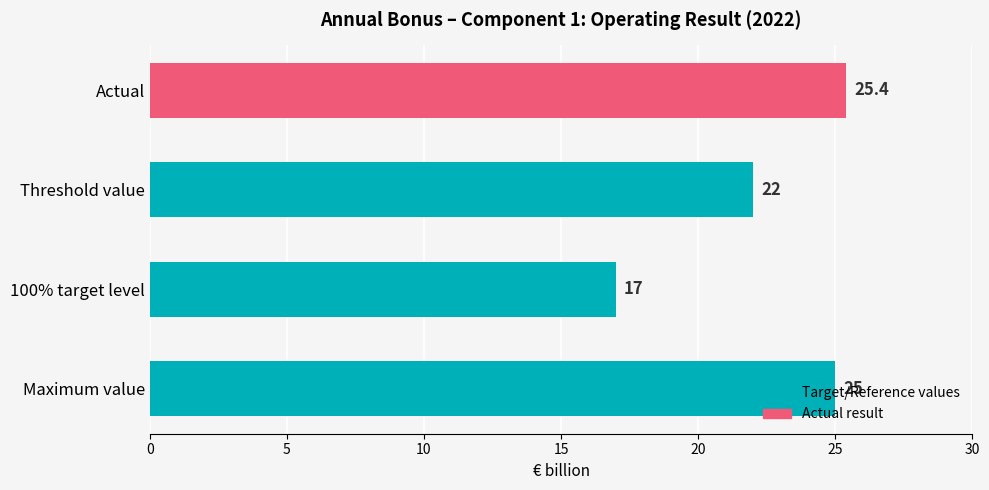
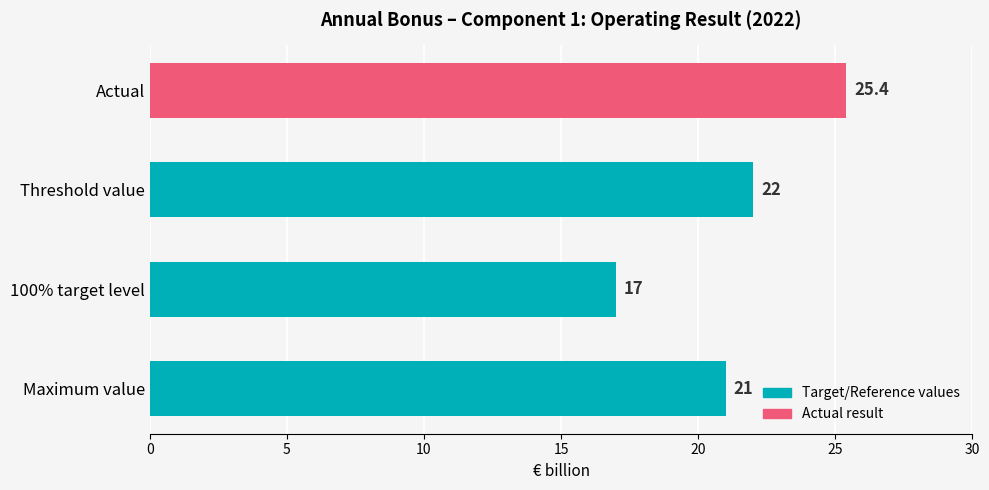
Maximum value: 25 -> 21
